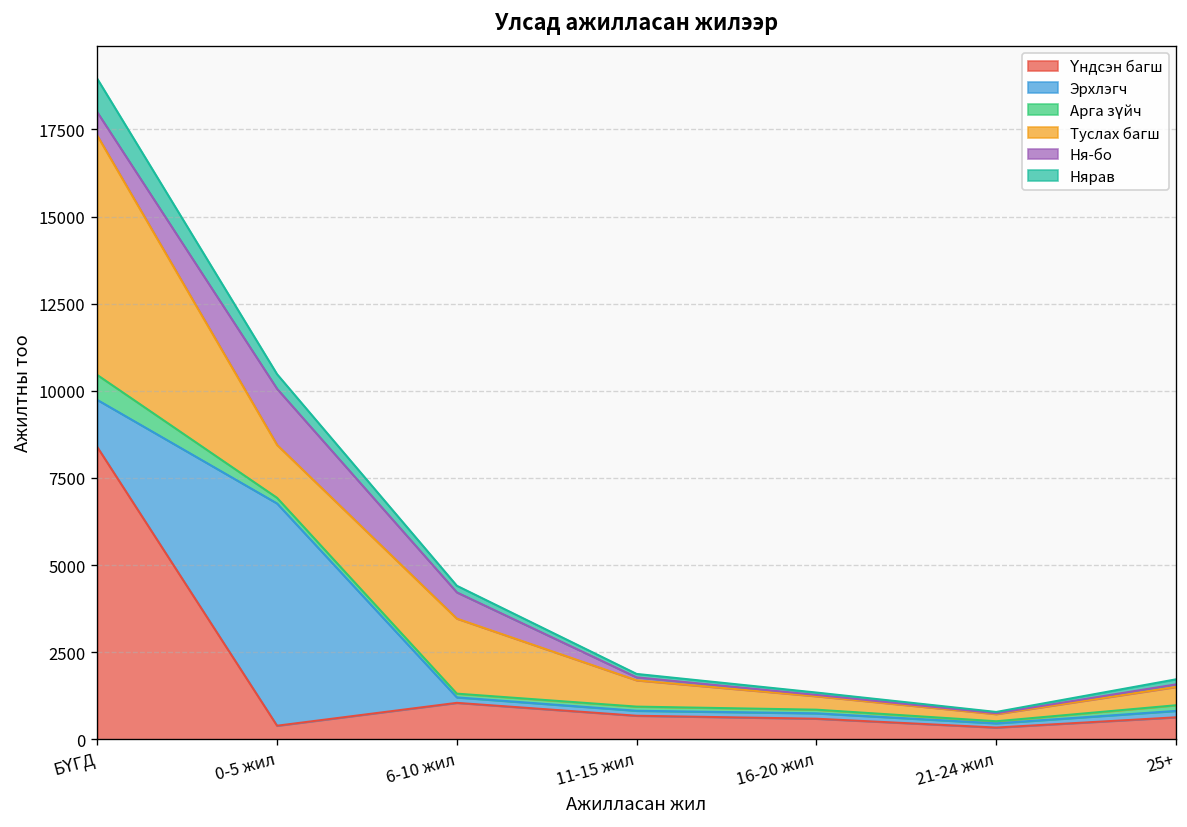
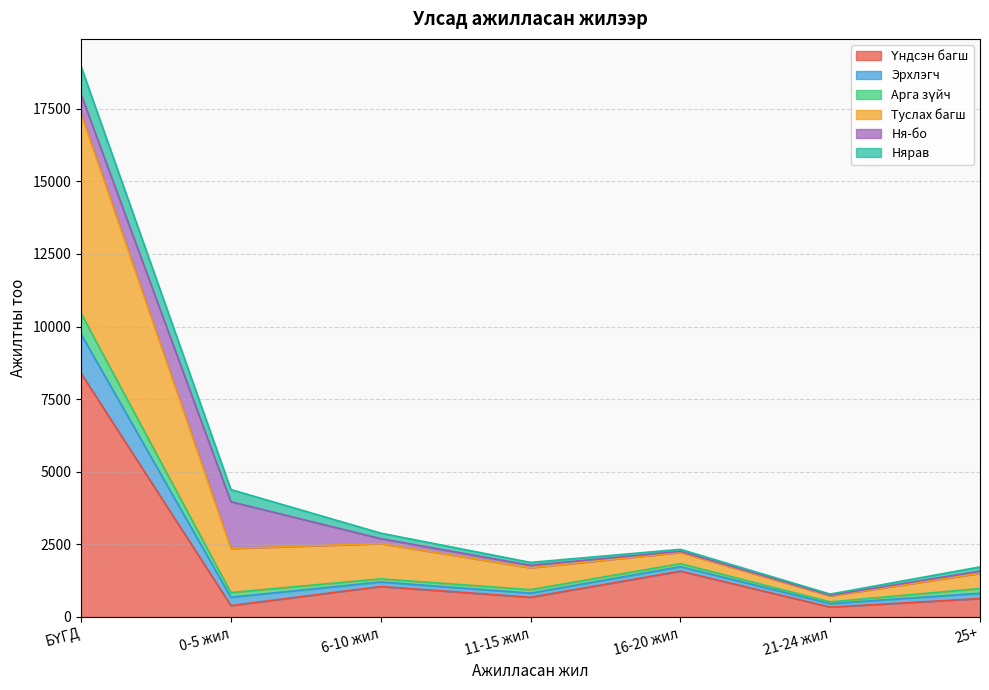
Эрхлэгч, 0-5 жил: 6400 -> 300
Туслах багш, 6-10 жил: 2200 -> 1200
Ня-бо, 6-10 жил: 800 -> 200
Үндсэн багш, 16-20 жил: 600 -> 1600
